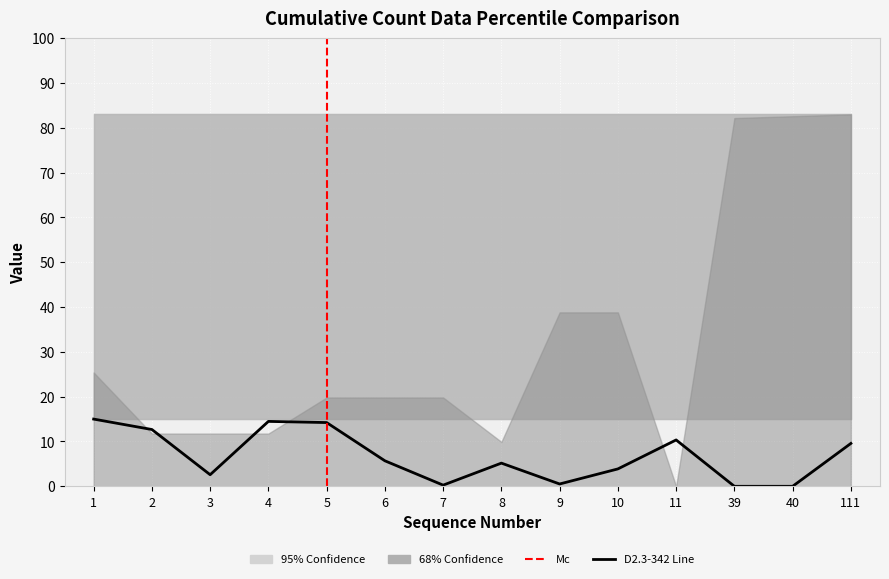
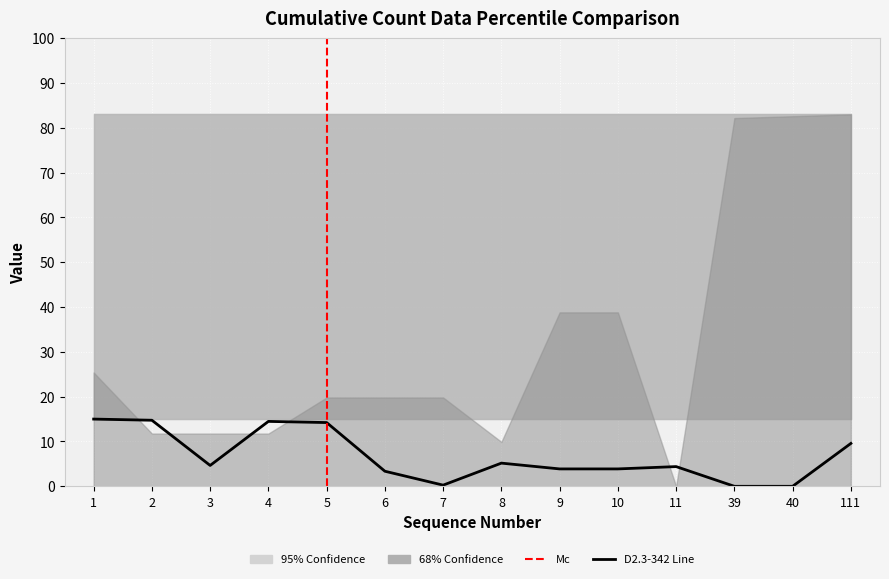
D2.3-342 Line, 2: 13 -> 15
D2.3-342 Line, 3: 3 -> 5
D2.3-342 Line, 6: 6 -> 3
D2.3-342 Line, 9: 1 -> 4
D2.3-342 Line, 11: 10 -> 4
